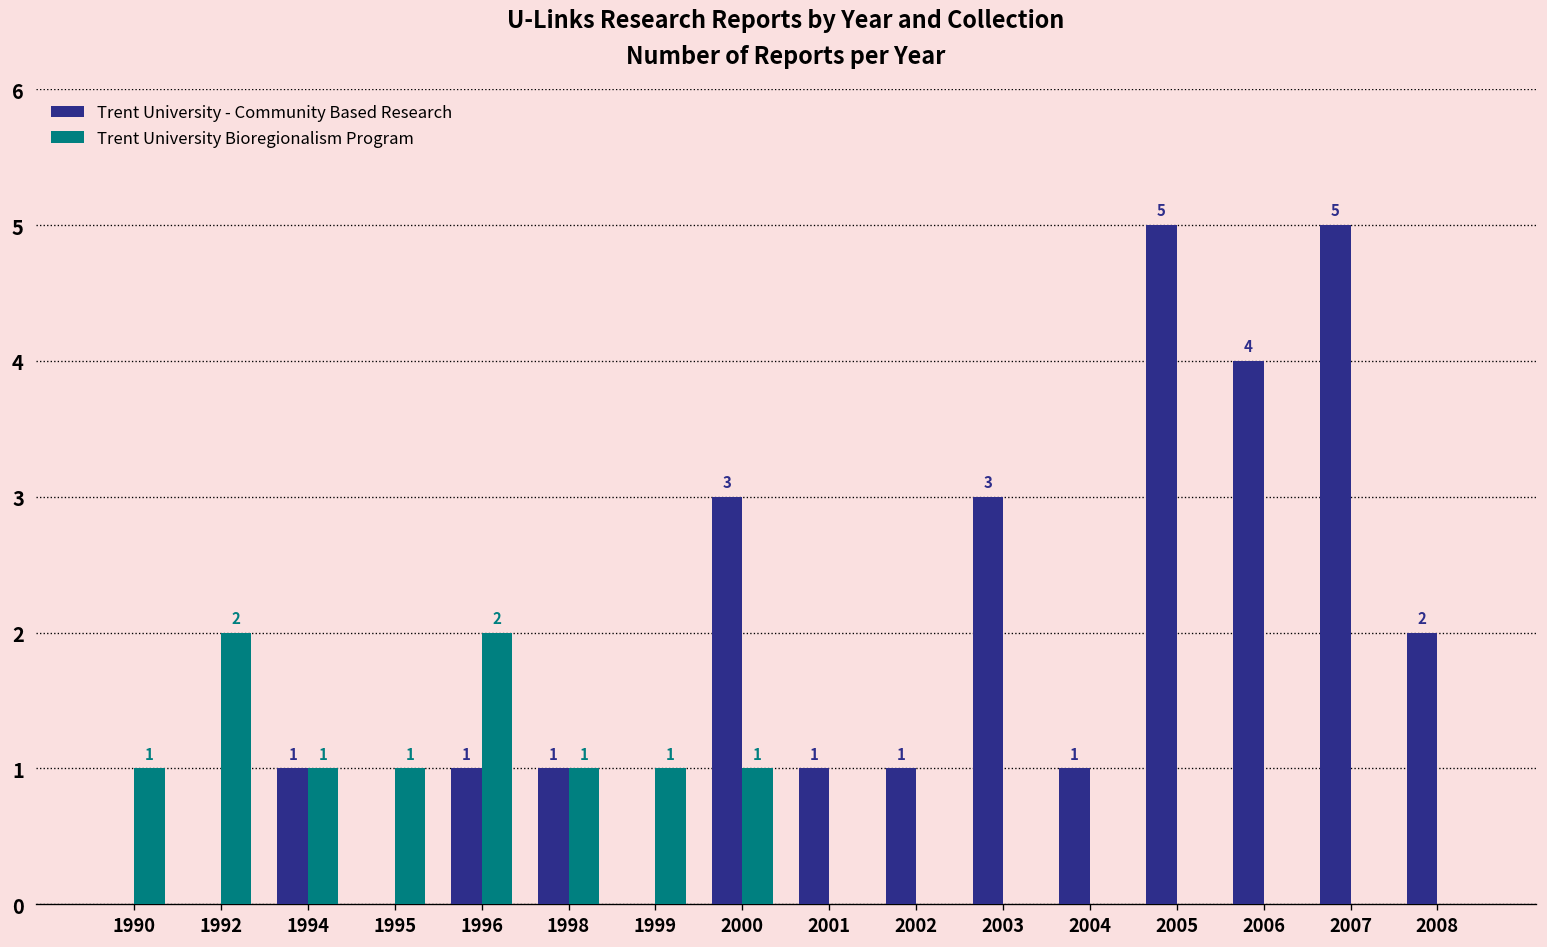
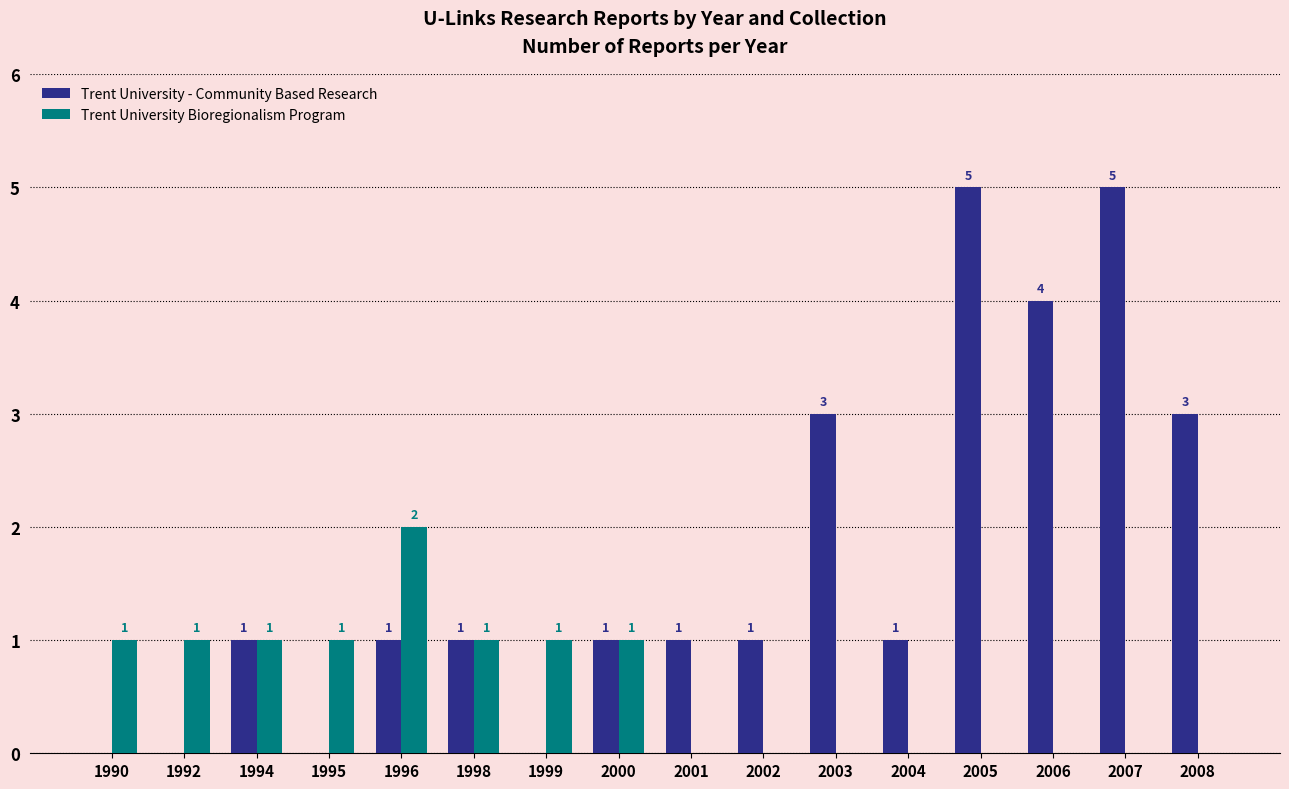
Trent University Bioregionalism Program, 1992: 2 -> 1
Trent University - Community Based Research, 2000: 3 -> 1
Trent University - Community Based Research, 2008: 2 -> 3
